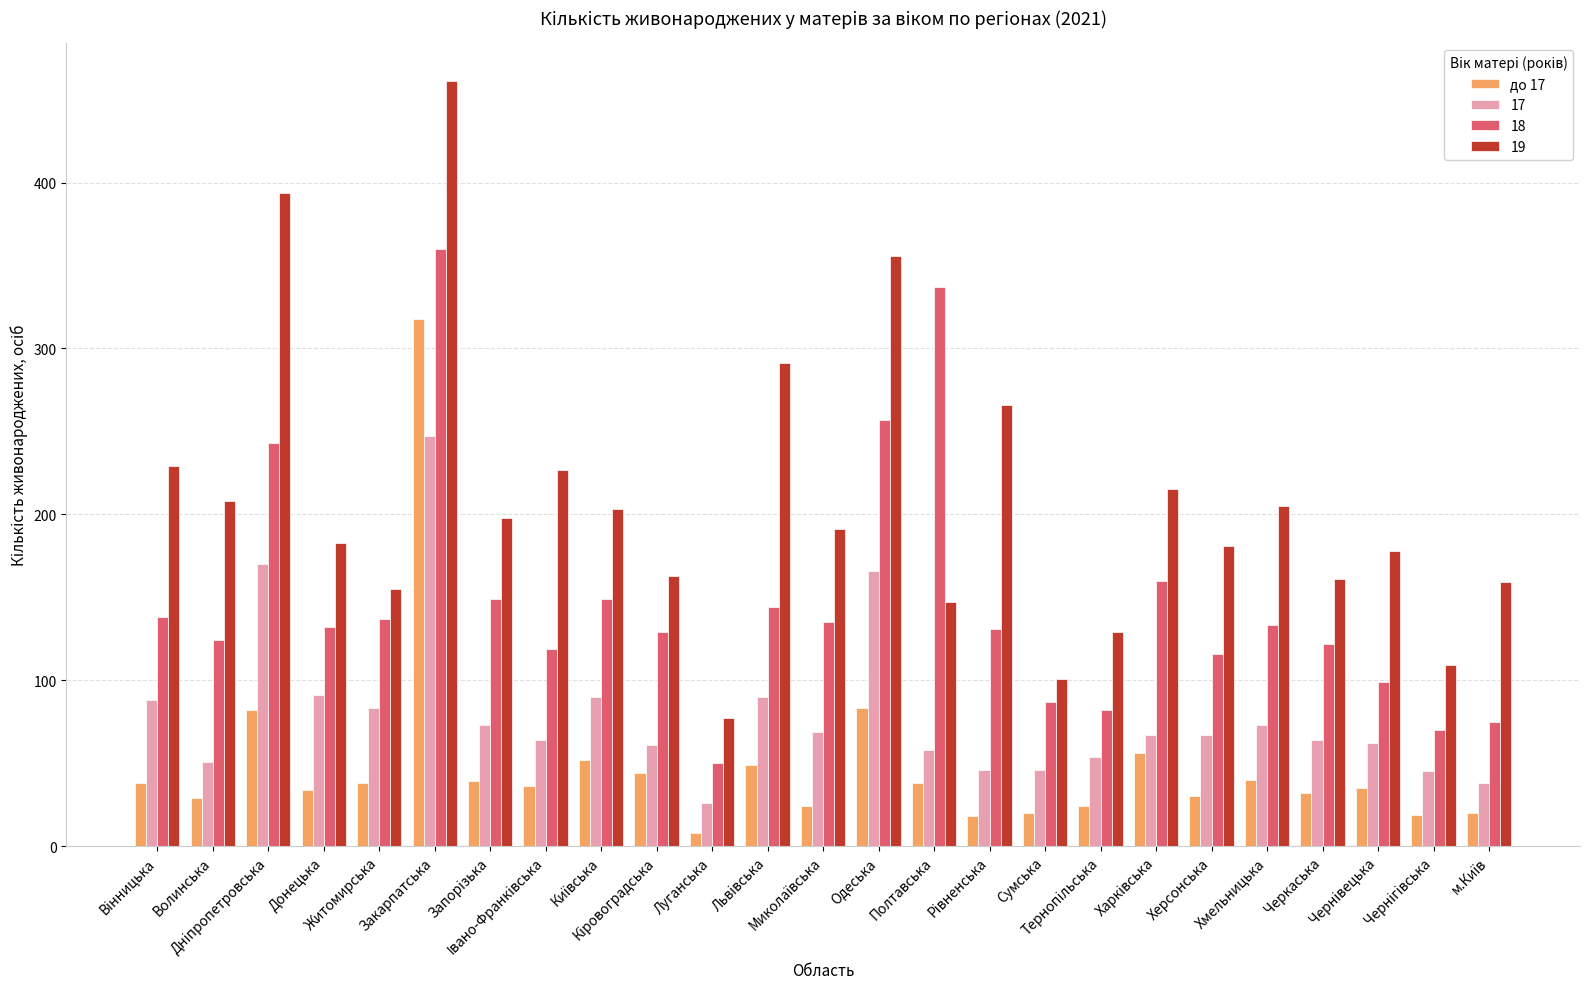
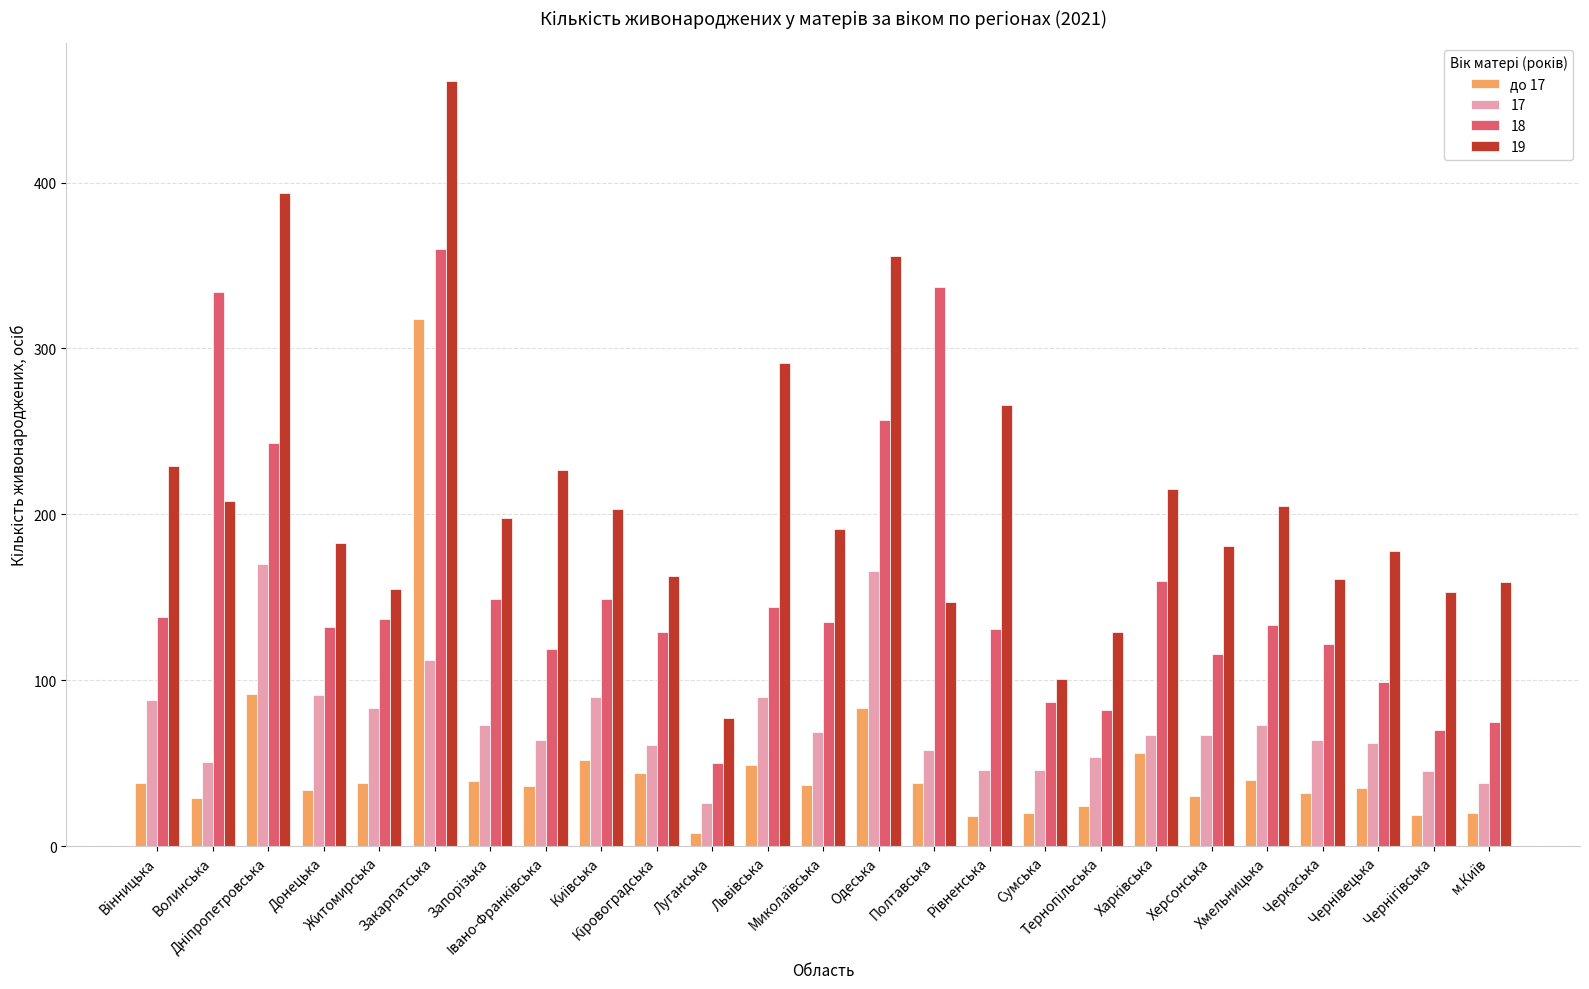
18, Волинська: 124 -> 334
до 17, Дніпропетровська: 82 -> 92
17, Закарпатська: 247 -> 112
до 17, Миколаївська: 24 -> 37
19, Чернігівська: 109 -> 153
